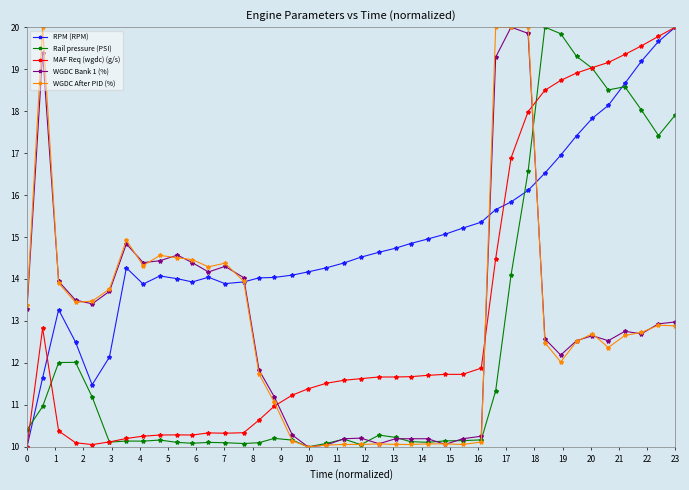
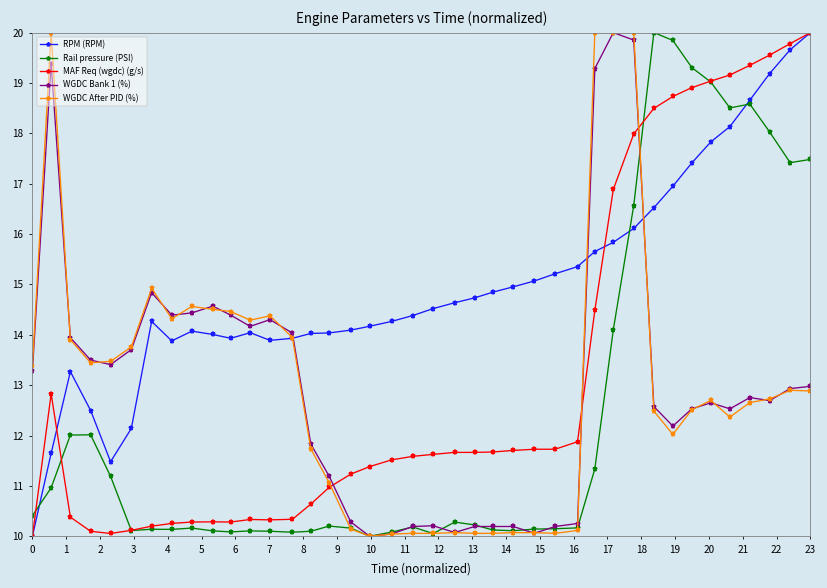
Rail pressure (PSI), 23: 17.9 -> 17.5
